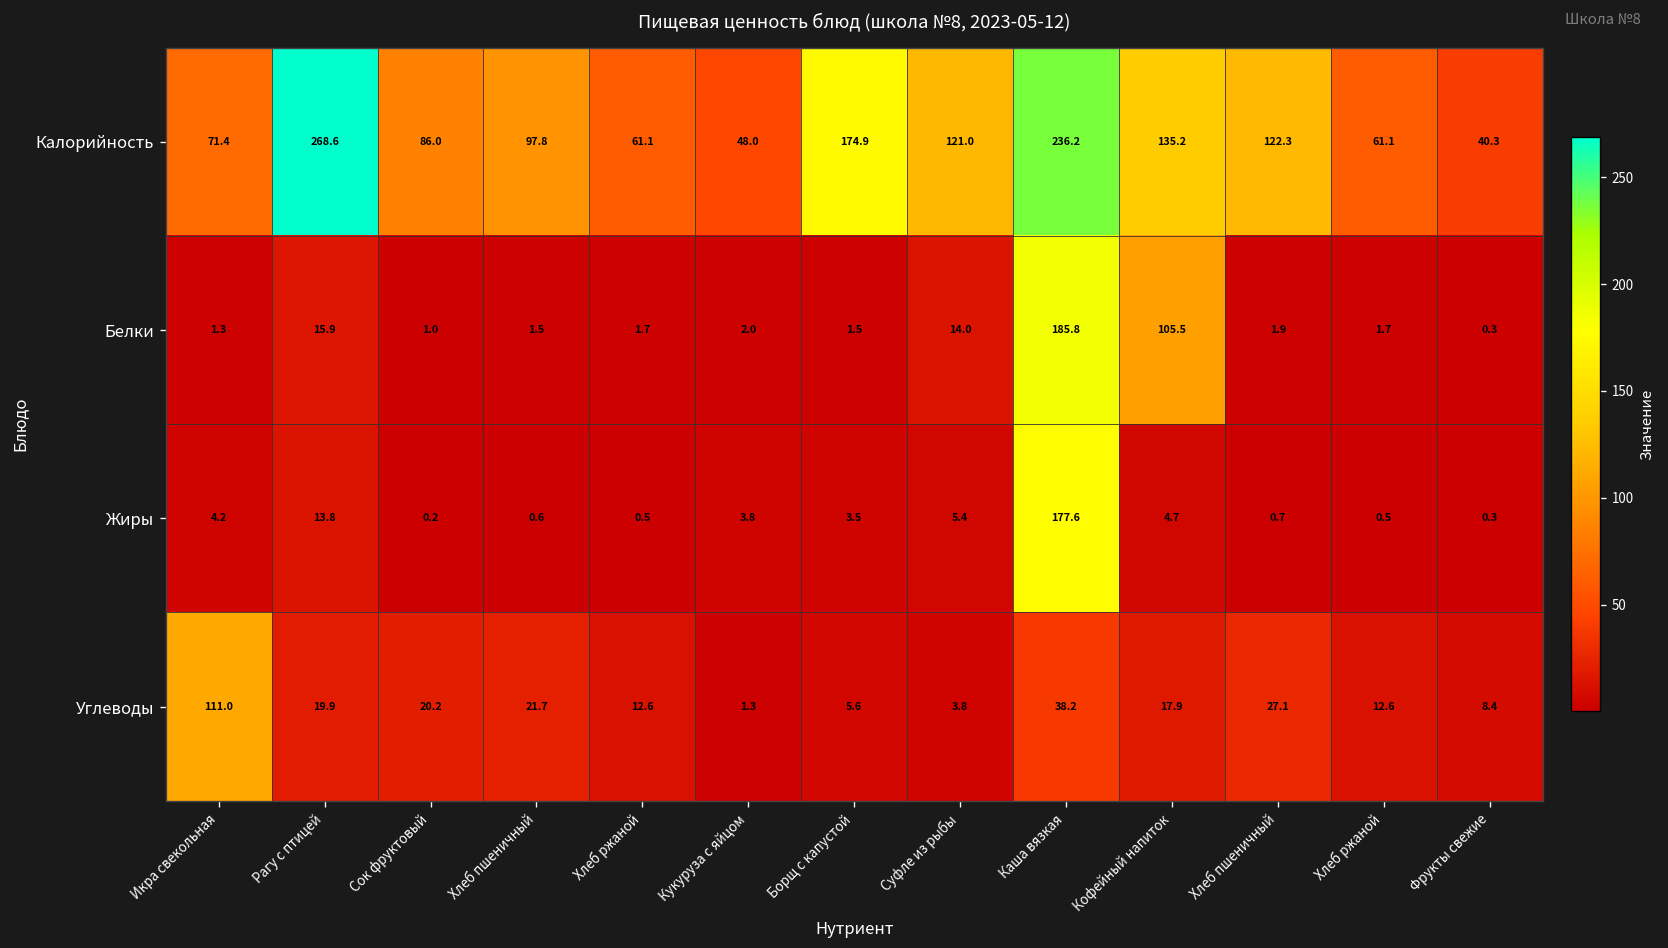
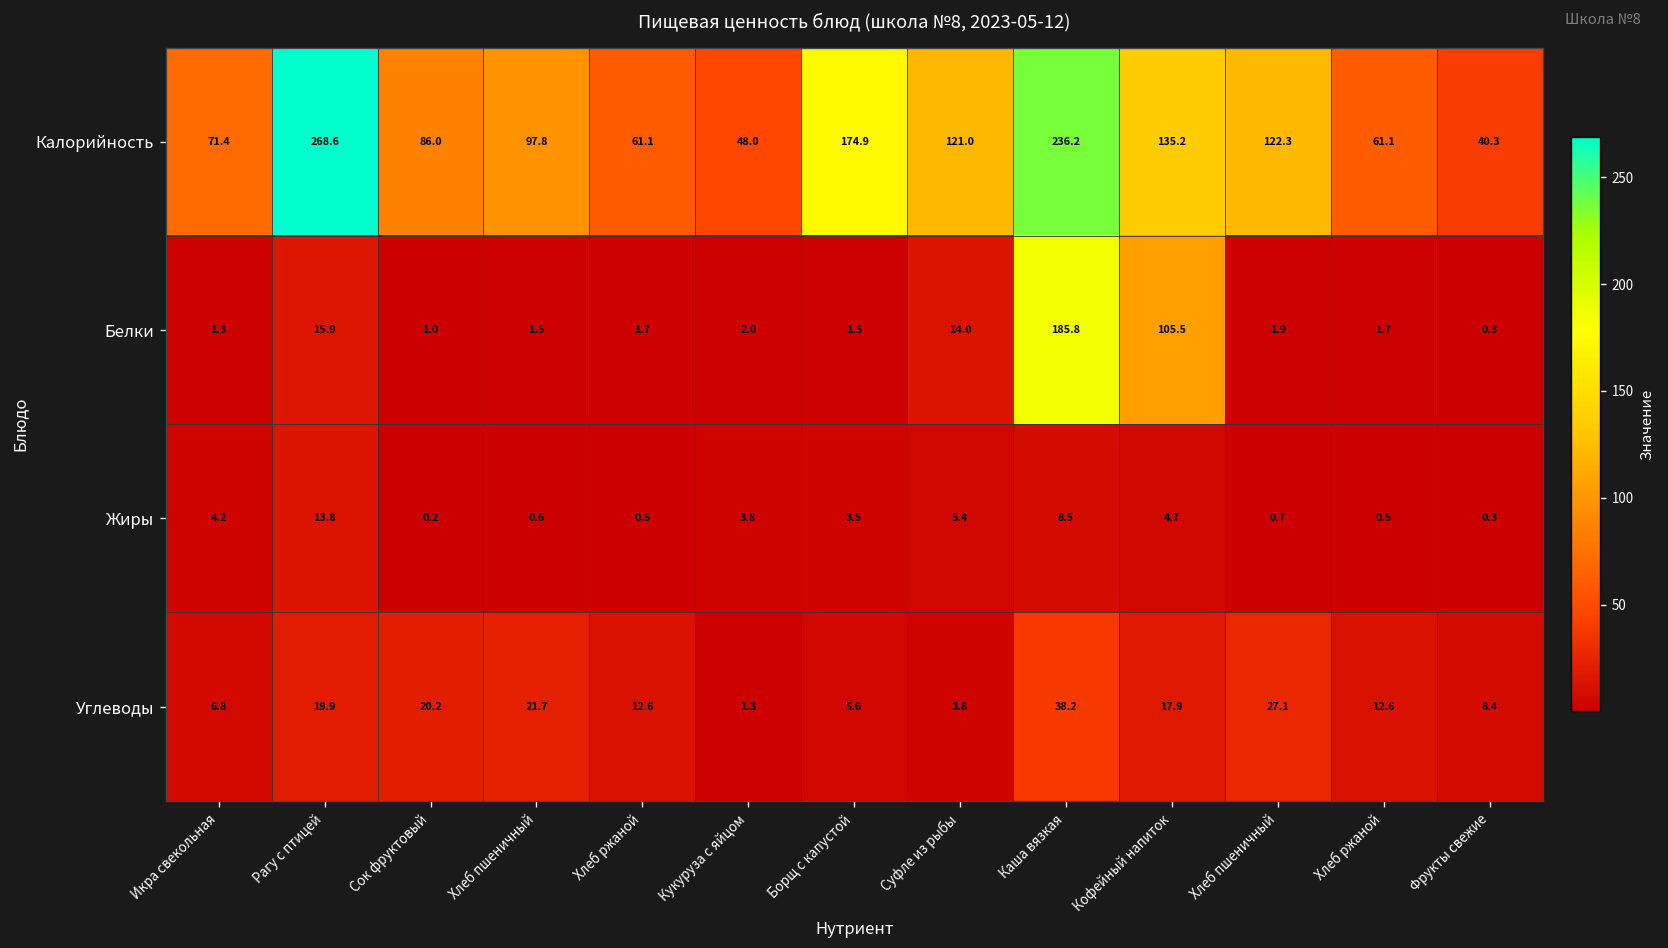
Жиры, Каша вязкая: 177.6 -> 8.5
Углеводы, Икра свекольная: 111.0 -> 6.8
